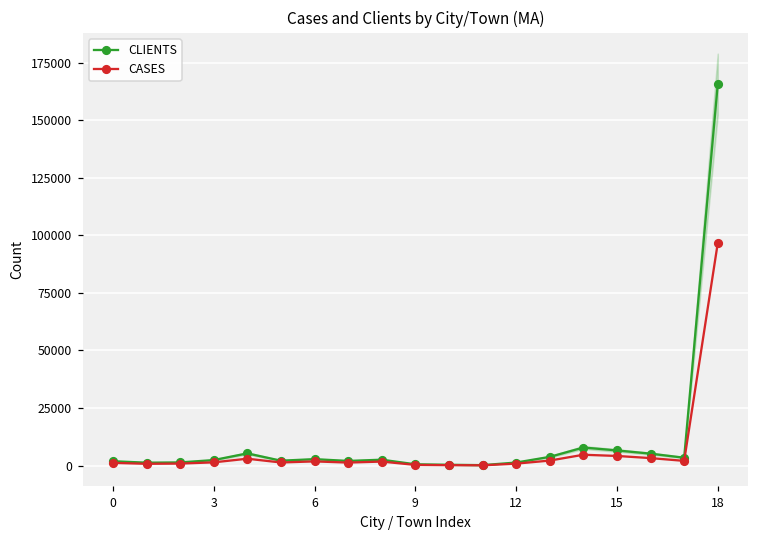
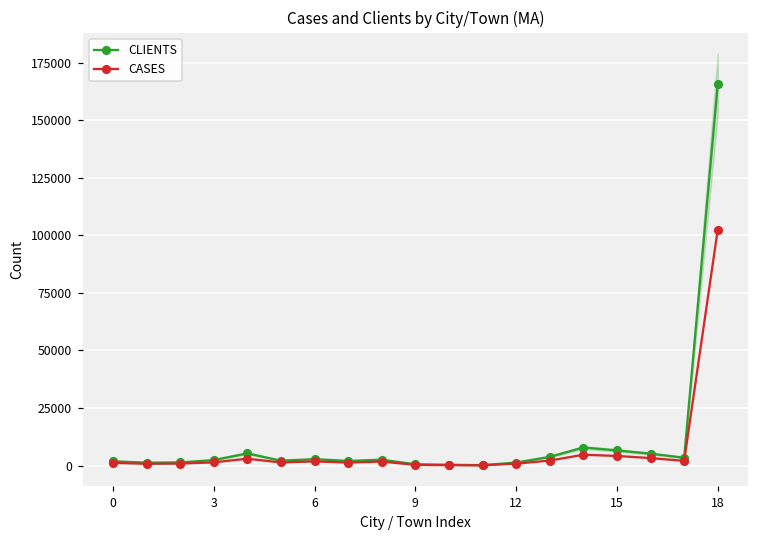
CASES, 18: 97000 -> 103000
